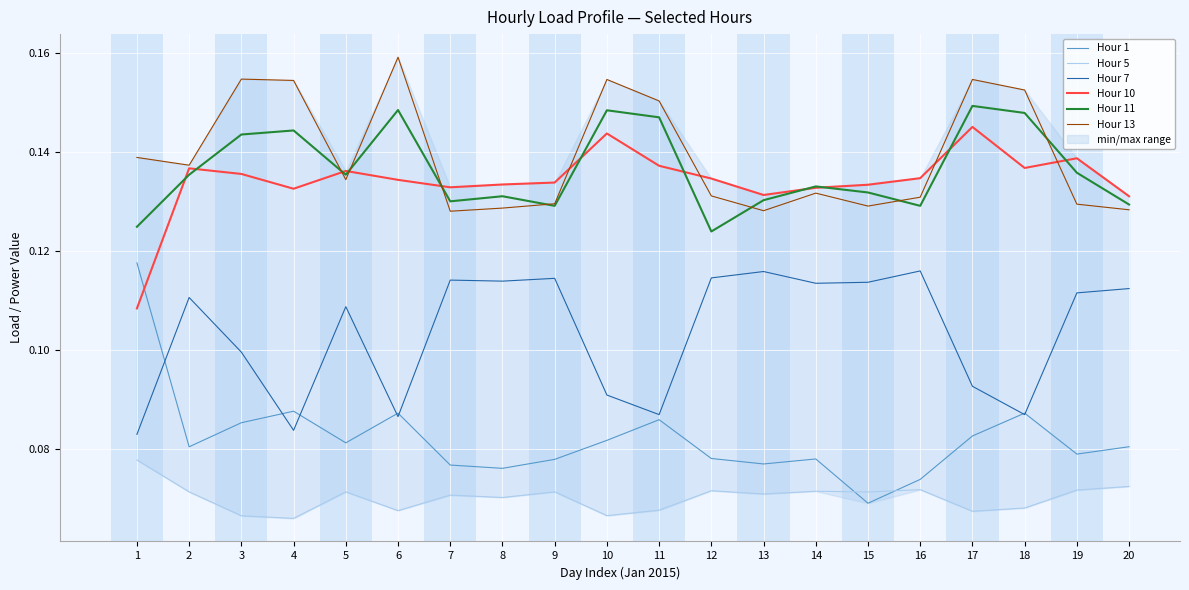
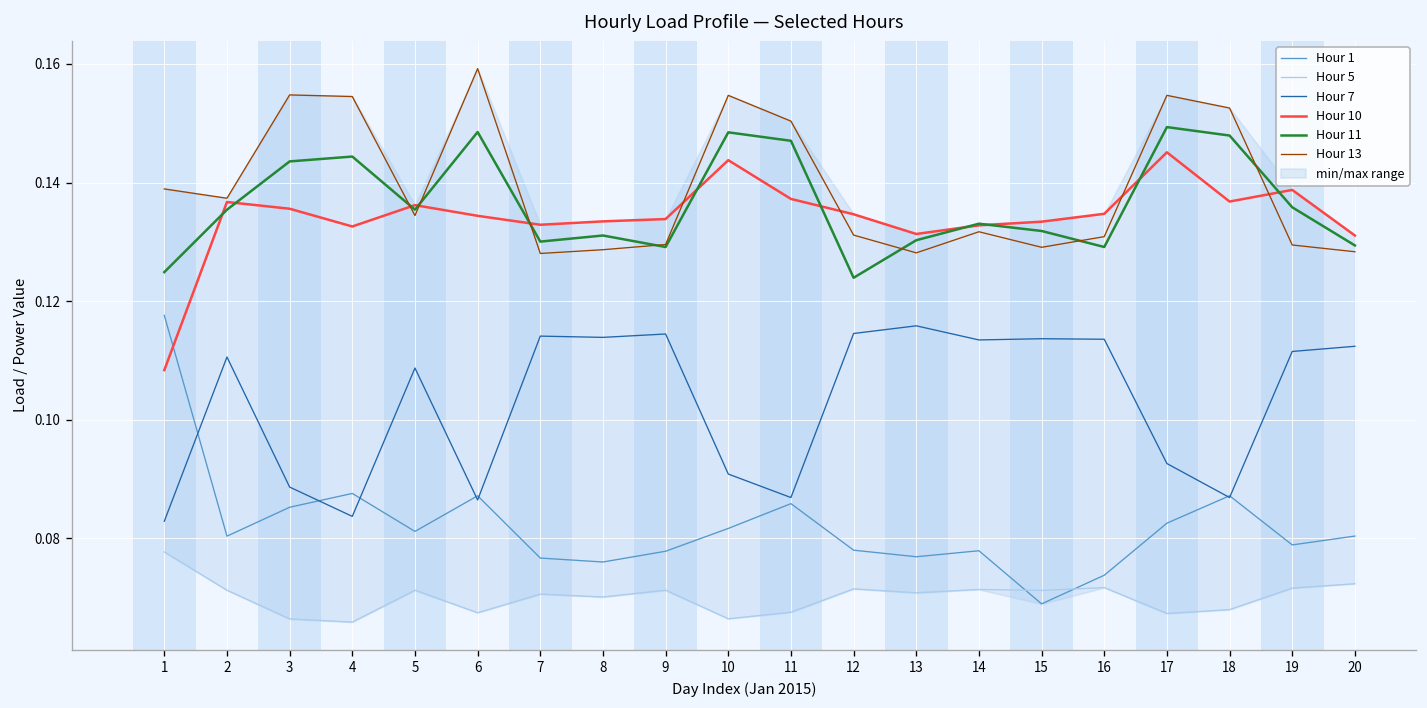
Hour 7, 3: 0.100 -> 0.089
Hour 7, 16: 0.116 -> 0.114
